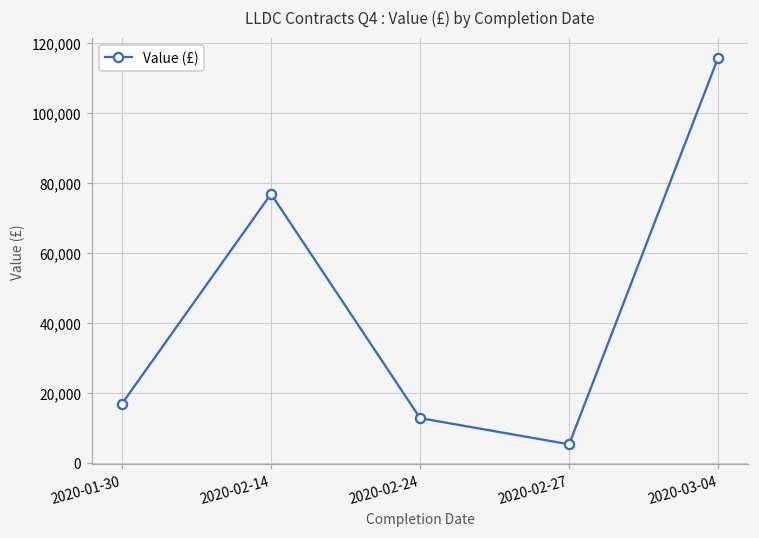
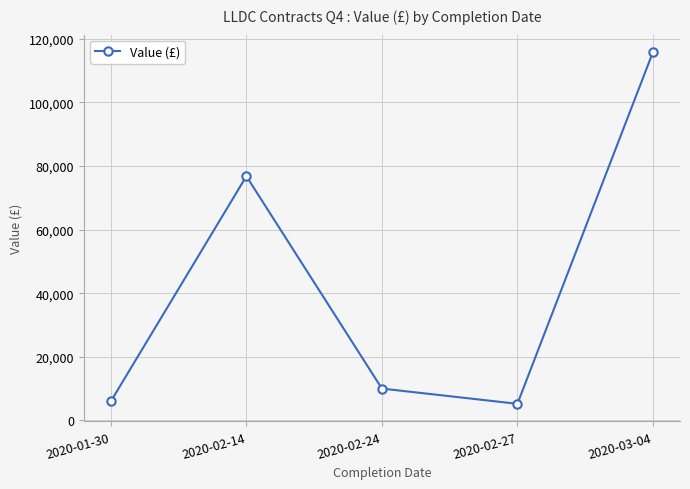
2020-01-30: 17,000 -> 6,000
2020-02-24: 13,000 -> 10,000
